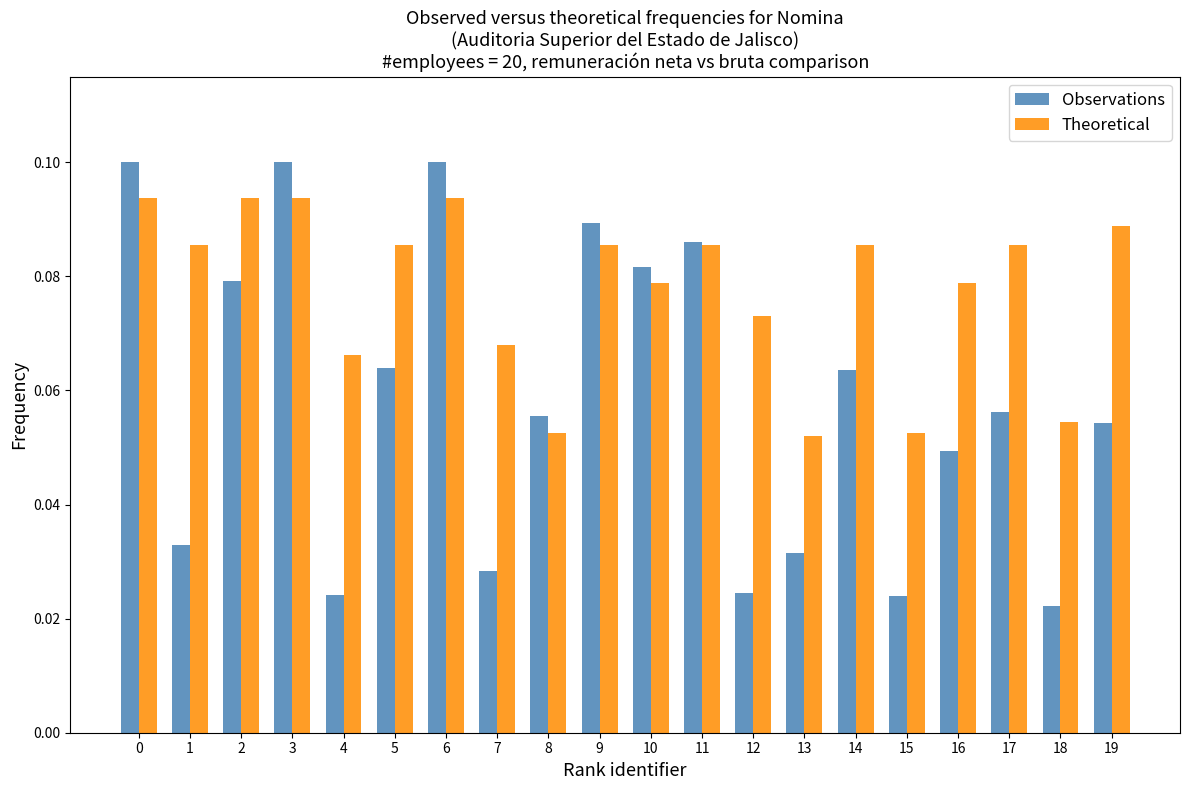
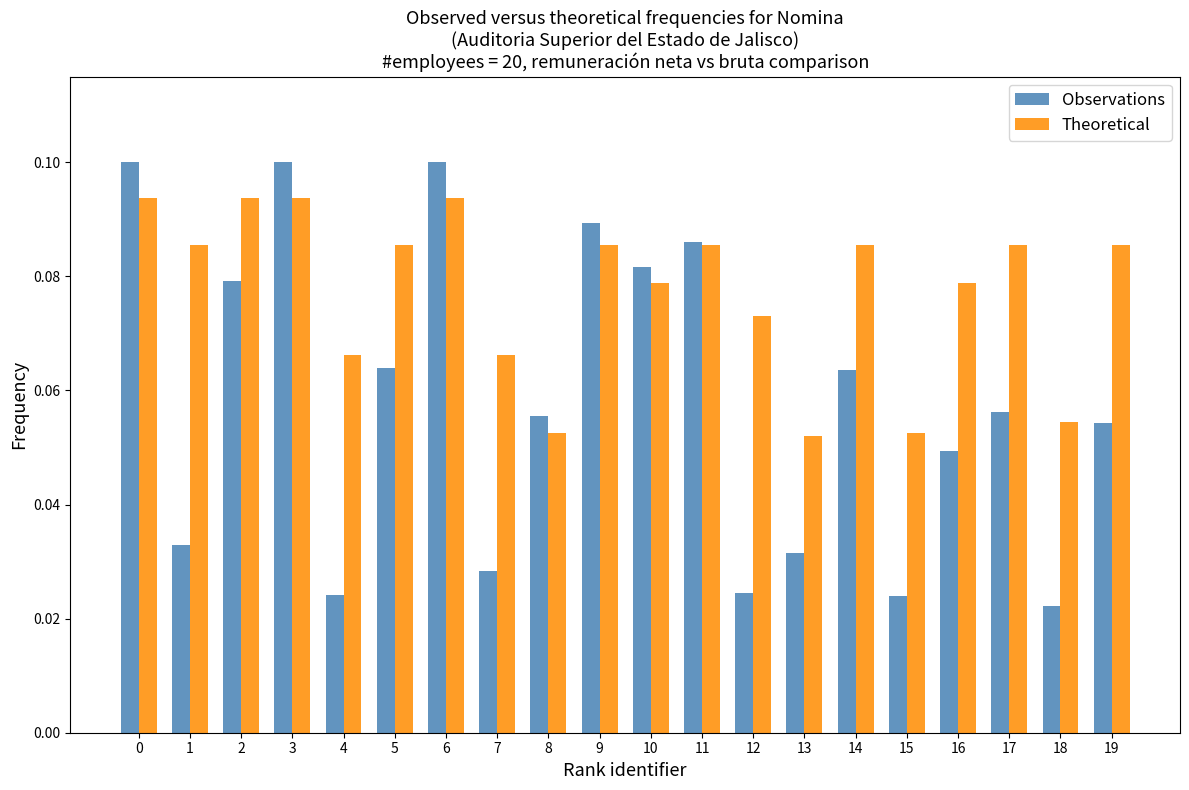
Theoretical, 7: 0.068 -> 0.066
Theoretical, 19: 0.089 -> 0.085
